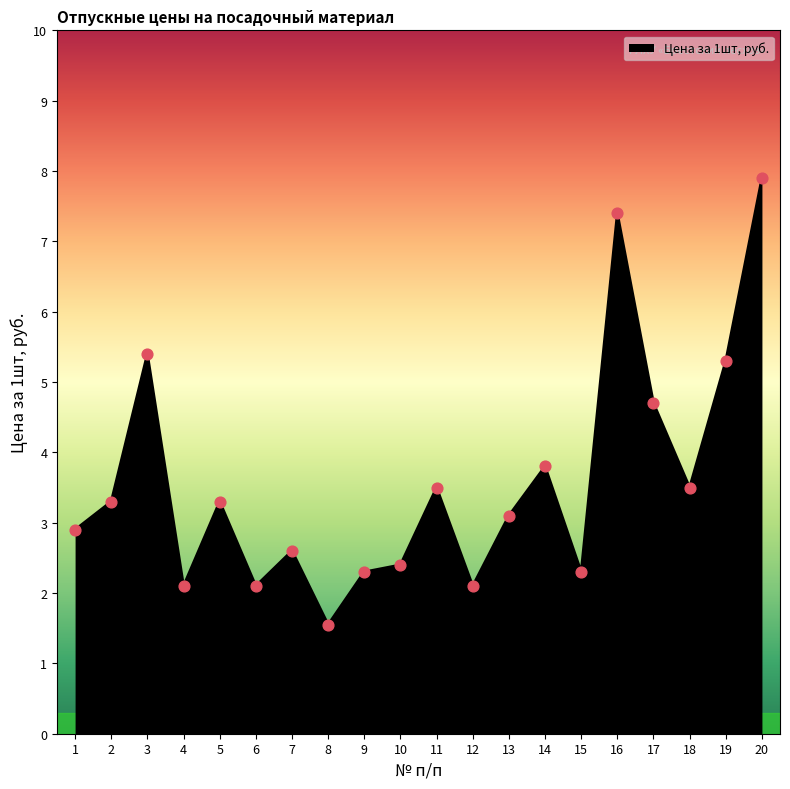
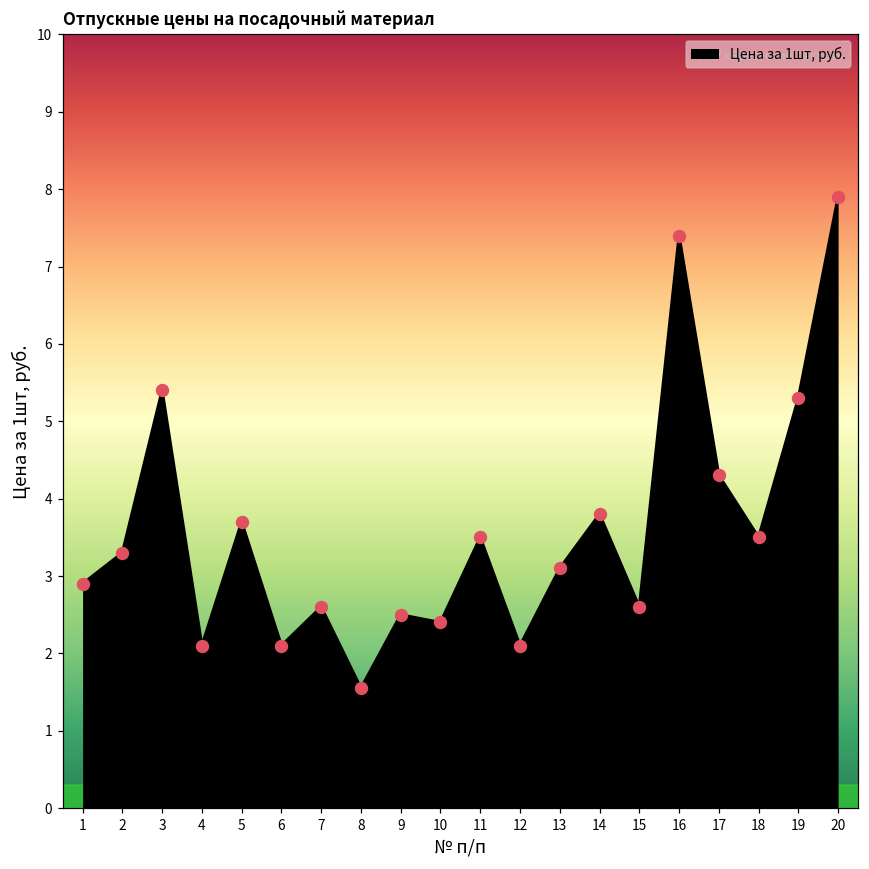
5: 3.3 -> 3.7
9: 2.3 -> 2.5
15: 2.3 -> 2.6
17: 4.7 -> 4.3
